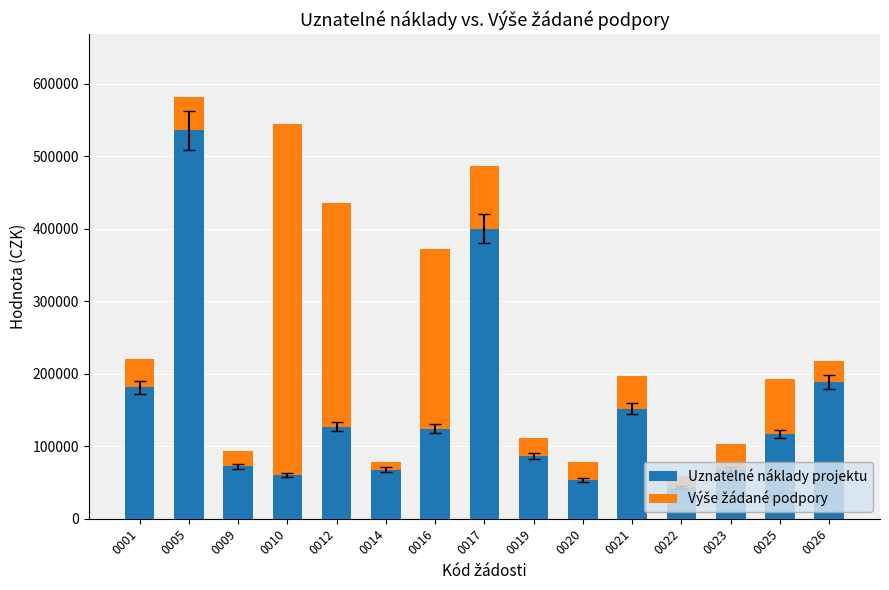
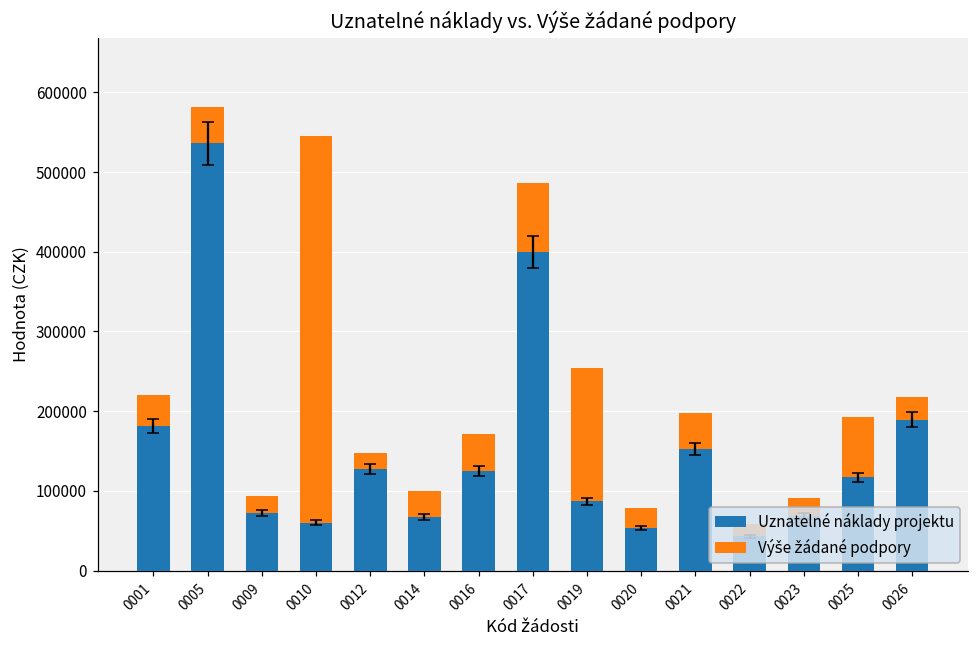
Výše žádané podpory, 0012: 310000 -> 20000
Výše žádané podpory, 0014: 10000 -> 30000
Výše žádané podpory, 0016: 250000 -> 50000
Výše žádané podpory, 0019: 30000 -> 170000
Výše žádané podpory, 0023: 40000 -> 20000
